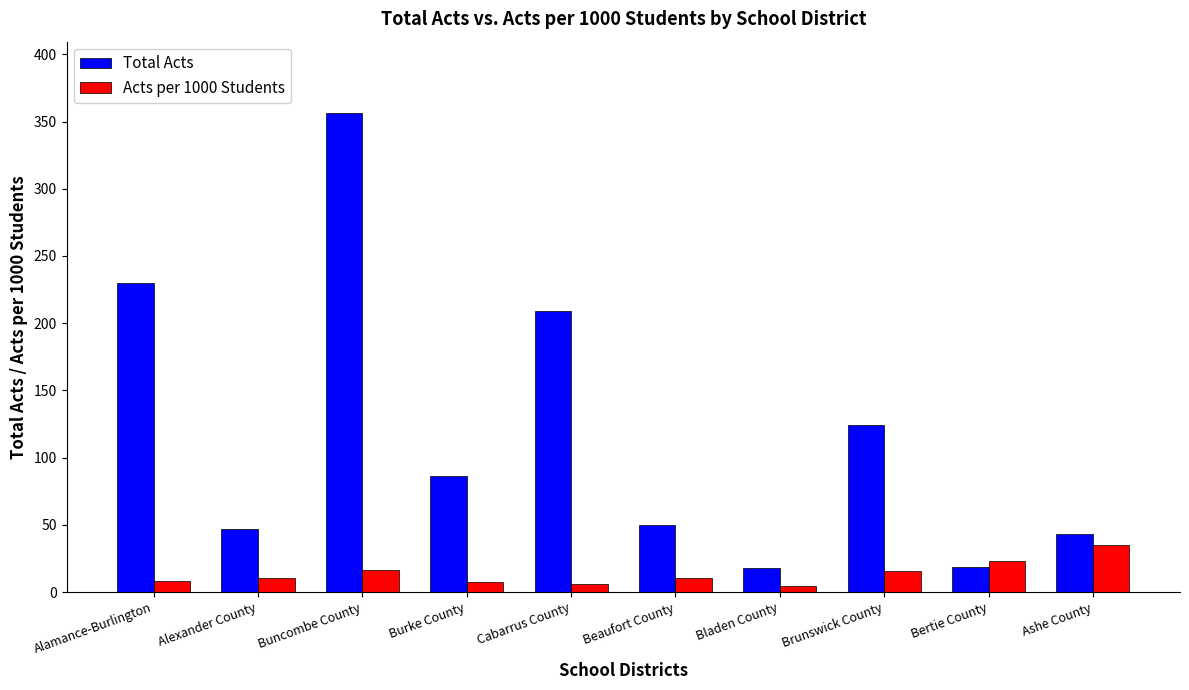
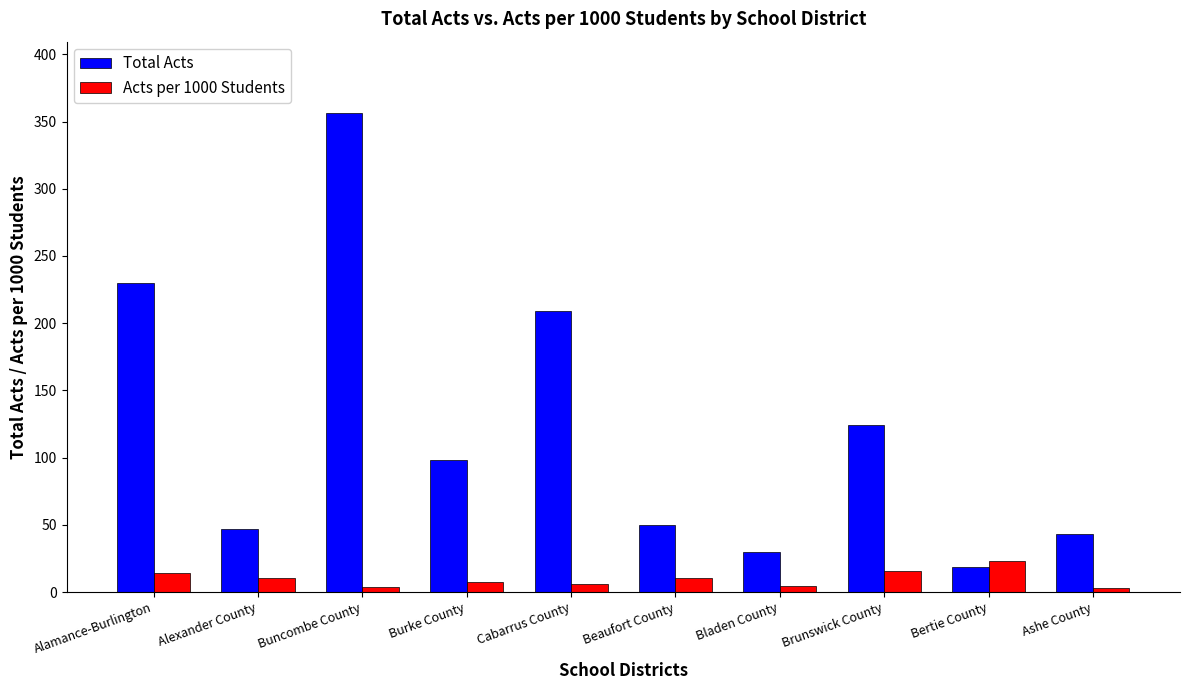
Acts per 1000 Students, Alamance-Burlington: 8 -> 14
Acts per 1000 Students, Buncombe County: 16 -> 4
Total Acts, Burke County: 86 -> 98
Total Acts, Bladen County: 18 -> 30
Acts per 1000 Students, Ashe County: 35 -> 3
